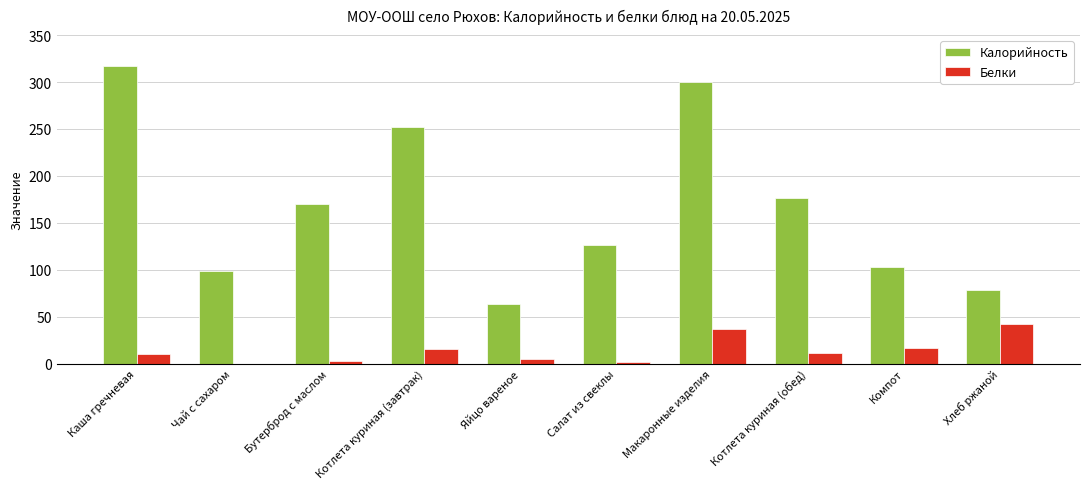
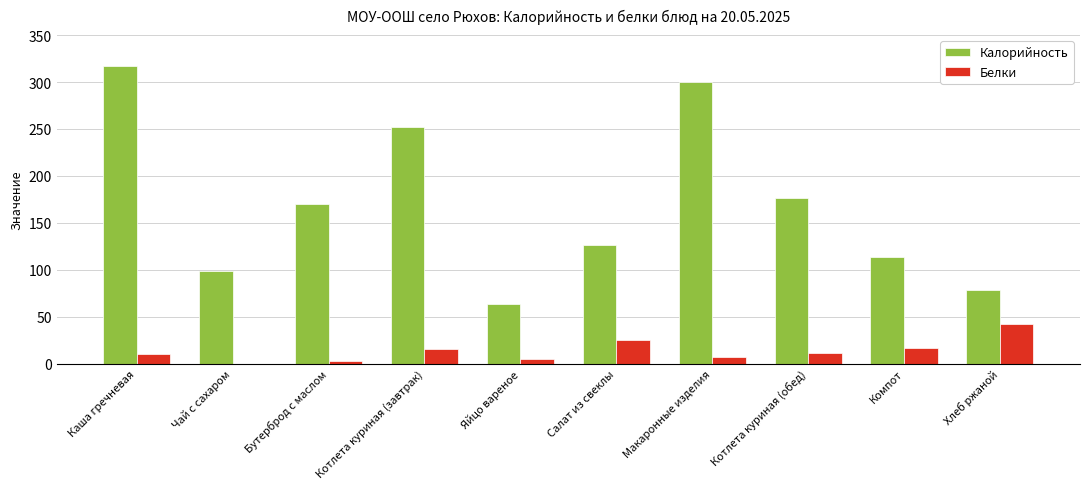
Белки, Салат из свеклы: 0 -> 20
Белки, Макаронные изделия: 40 -> 10
Калорийность, Компот: 100 -> 110
